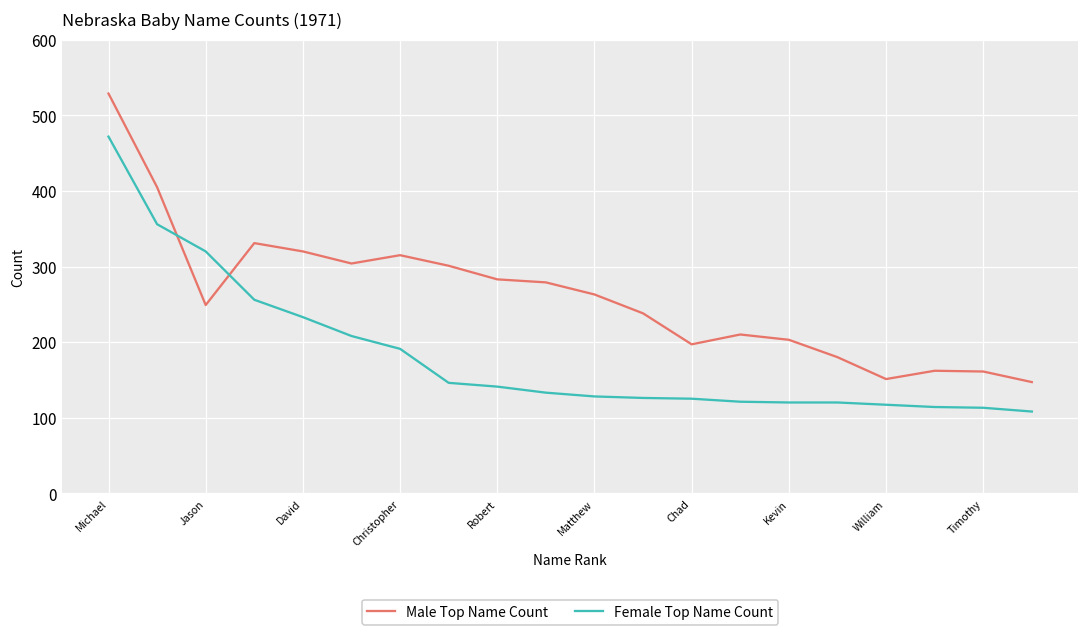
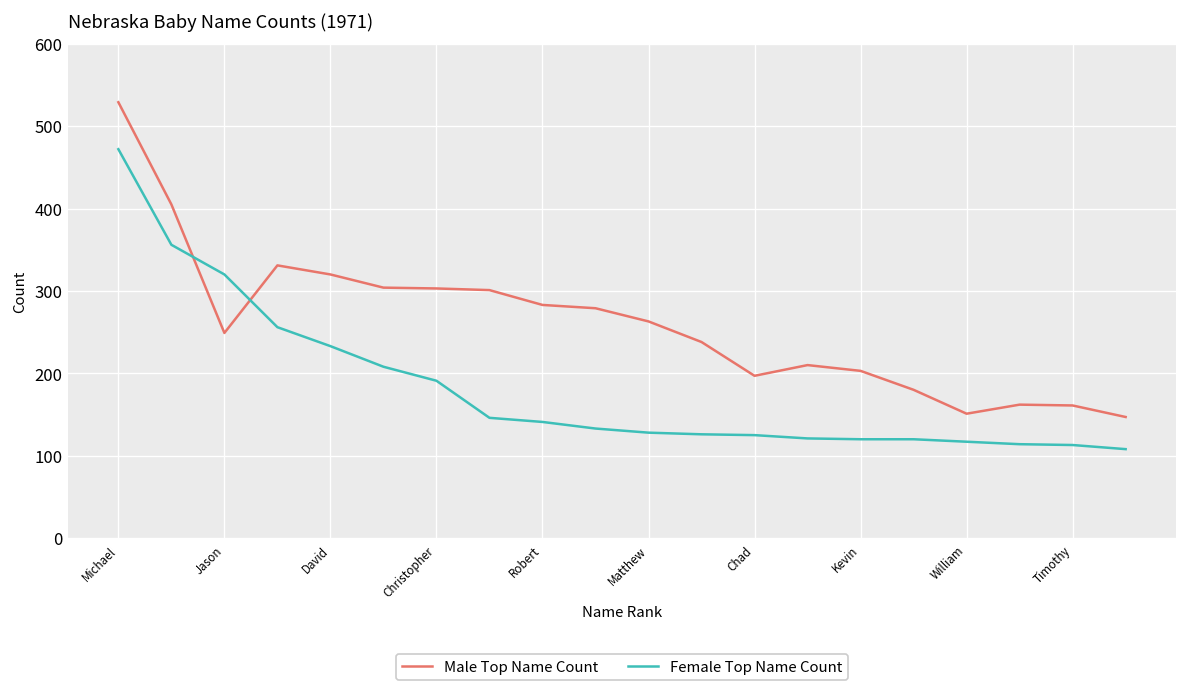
Male Top Name Count, Christopher: 320 -> 300
